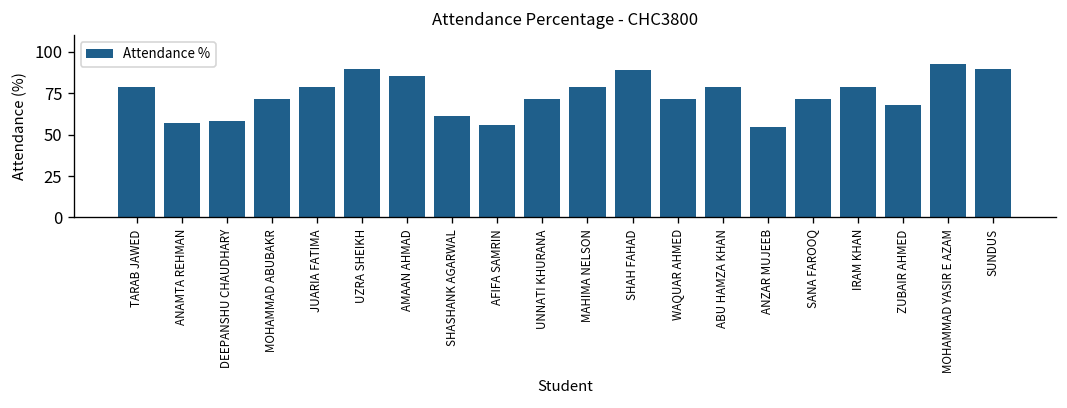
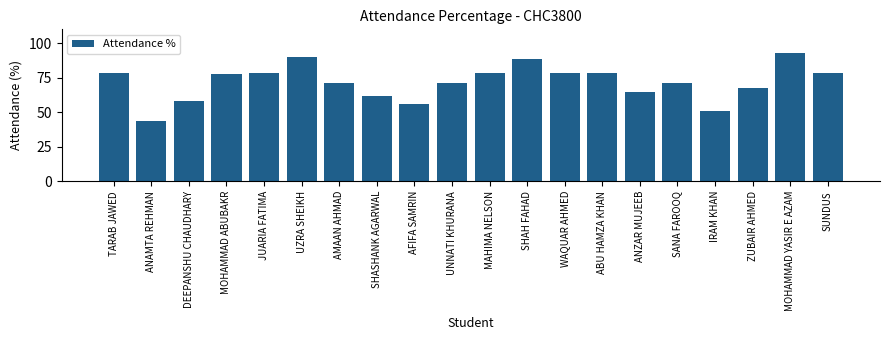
ANAMTA REHMAN: 57 -> 44
MOHAMMAD ABUBAKR: 71 -> 77
AMAAN AHMAD: 86 -> 71
WAQUAR AHMED: 71 -> 79
ANZAR MUJEEB: 55 -> 64
IRAM KHAN: 79 -> 51
SUNDUS: 90 -> 79
